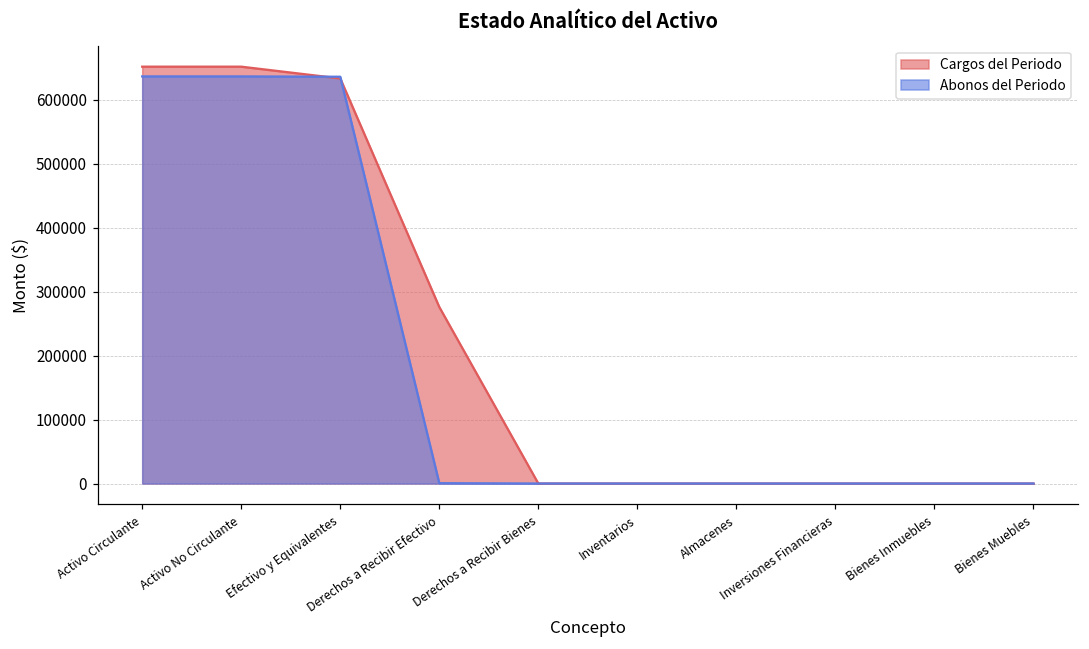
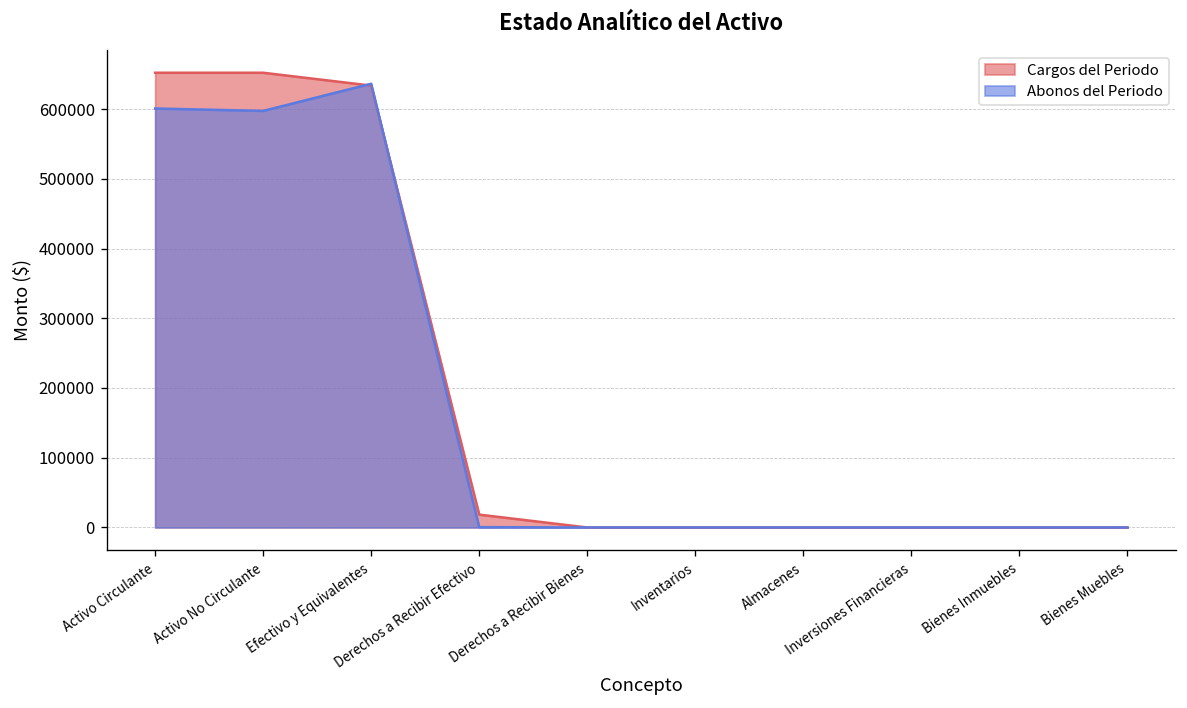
Abonos del Periodo, Activo Circulante: 640000 -> 600000
Abonos del Periodo, Activo No Circulante: 640000 -> 600000
Cargos del Periodo, Derechos a Recibir Efectivo: 280000 -> 20000
